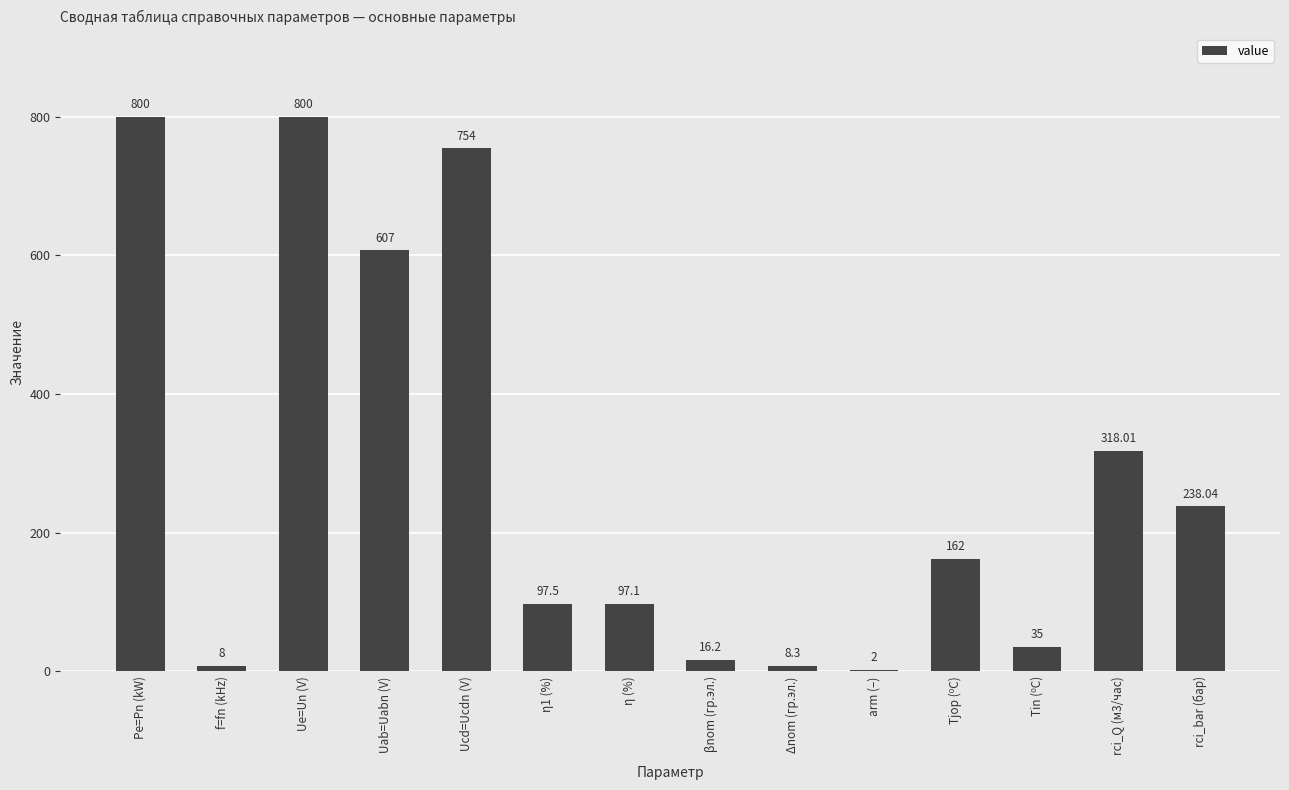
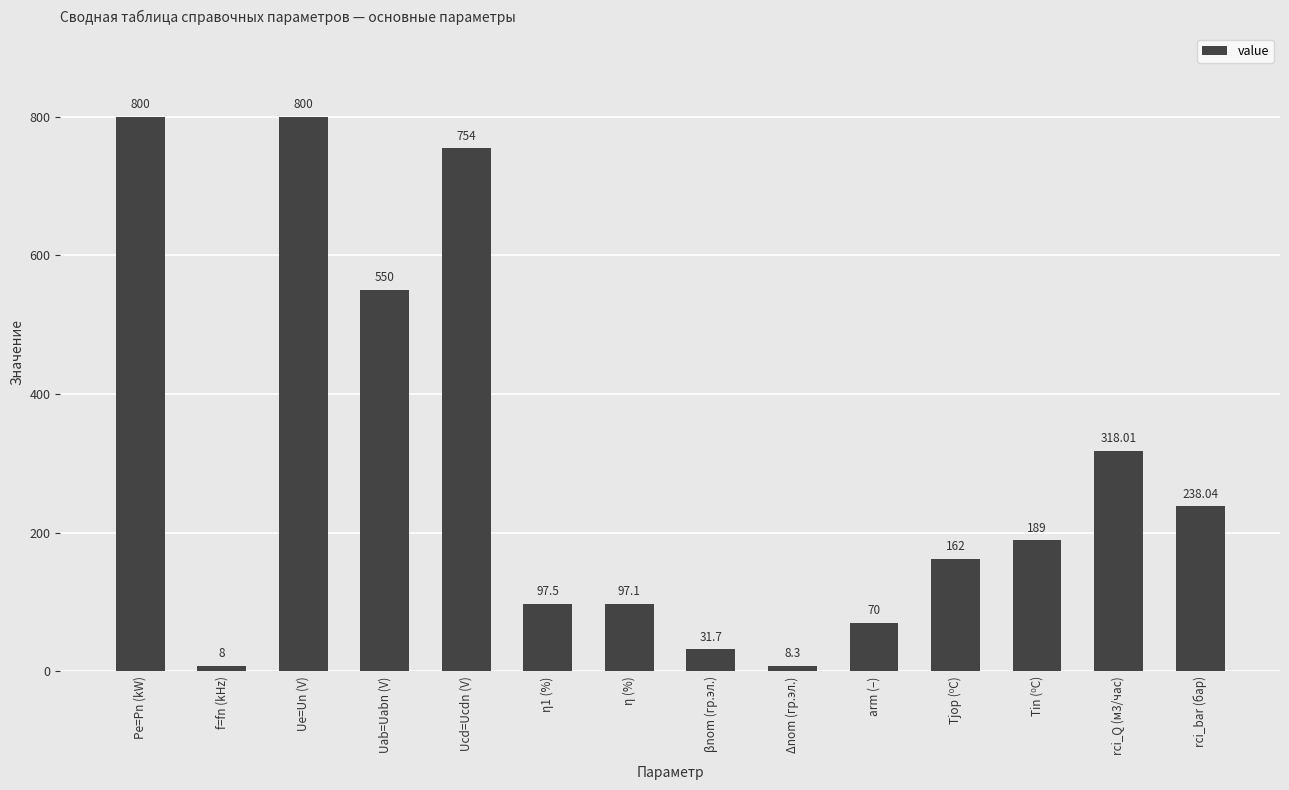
Uab=Uabn (V): 607 -> 550
βnom (гр.эл.): 16.2 -> 31.7
arm (–): 2 -> 70
Tin (⁰С): 35 -> 189
